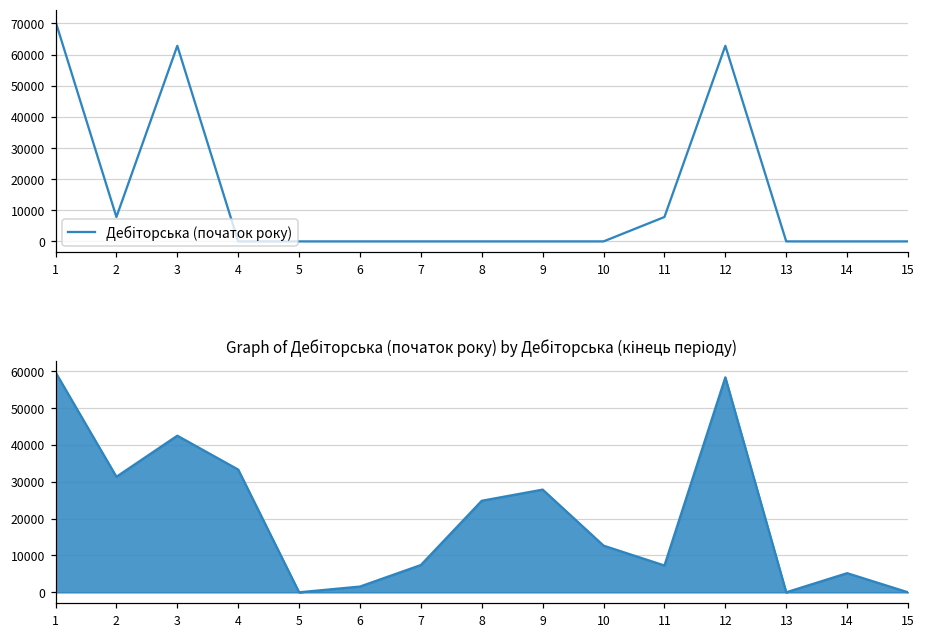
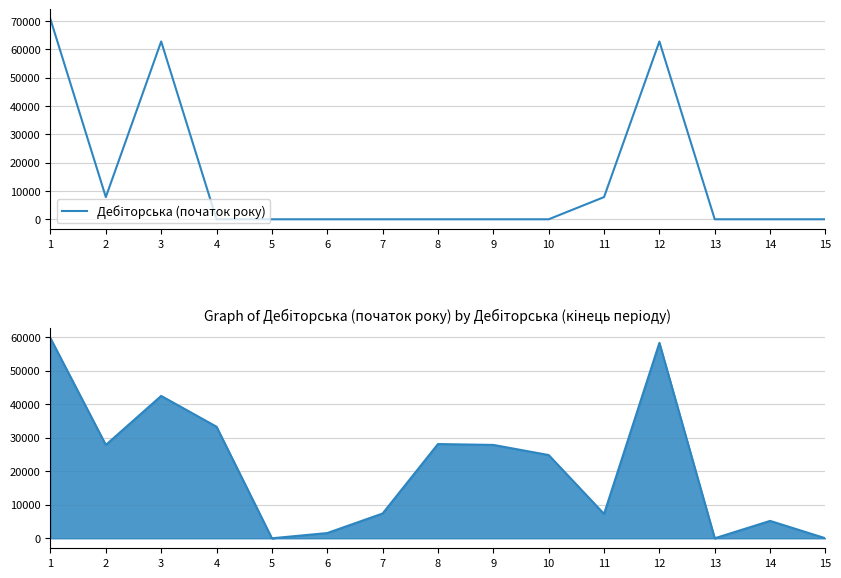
Graph of Дебіторська (початок року) by Дебіторська (кінець періоду), 2: 31000 -> 28000
Graph of Дебіторська (початок року) by Дебіторська (кінець періоду), 8: 25000 -> 28000
Graph of Дебіторська (початок року) by Дебіторська (кінець періоду), 10: 13000 -> 25000
